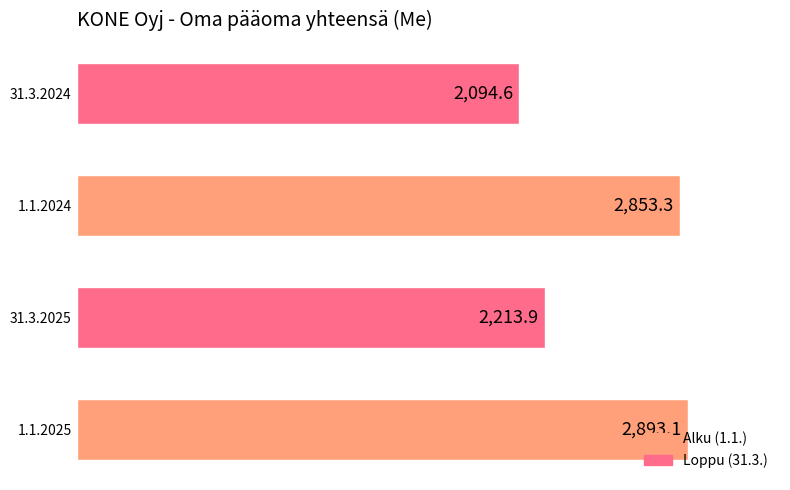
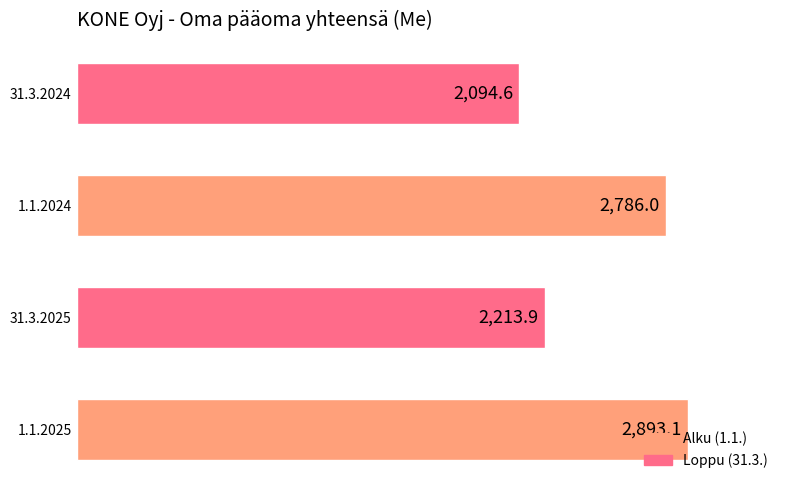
1.1.2024: 2,853.3 -> 2,786.0
